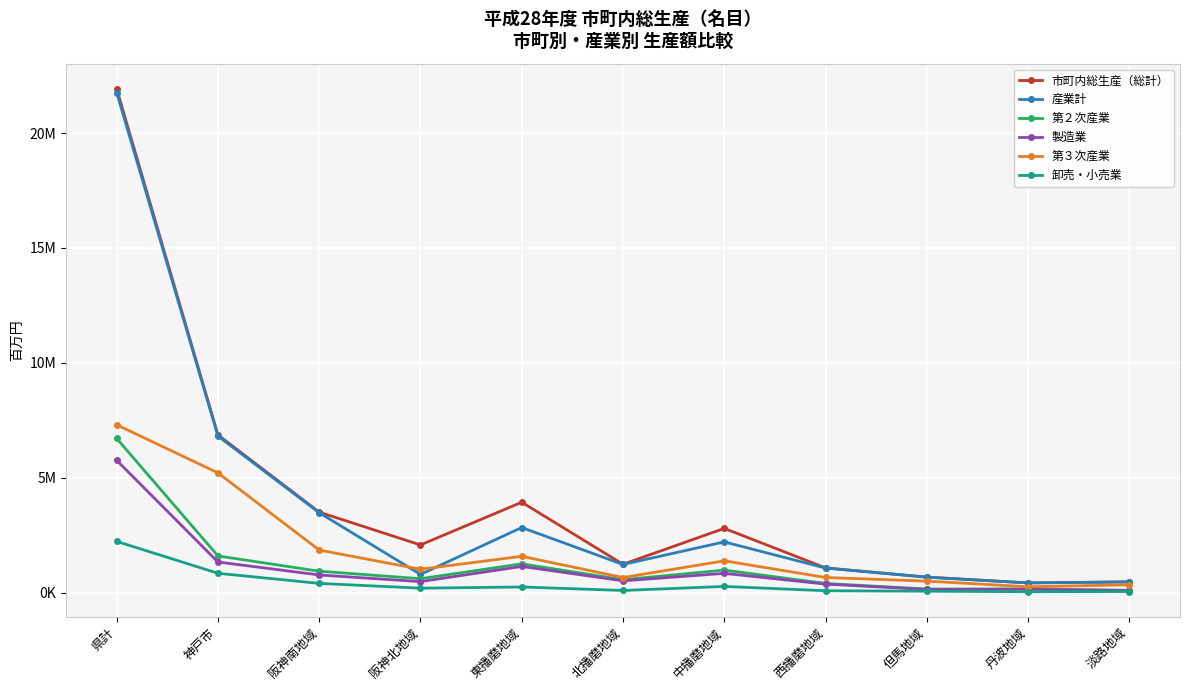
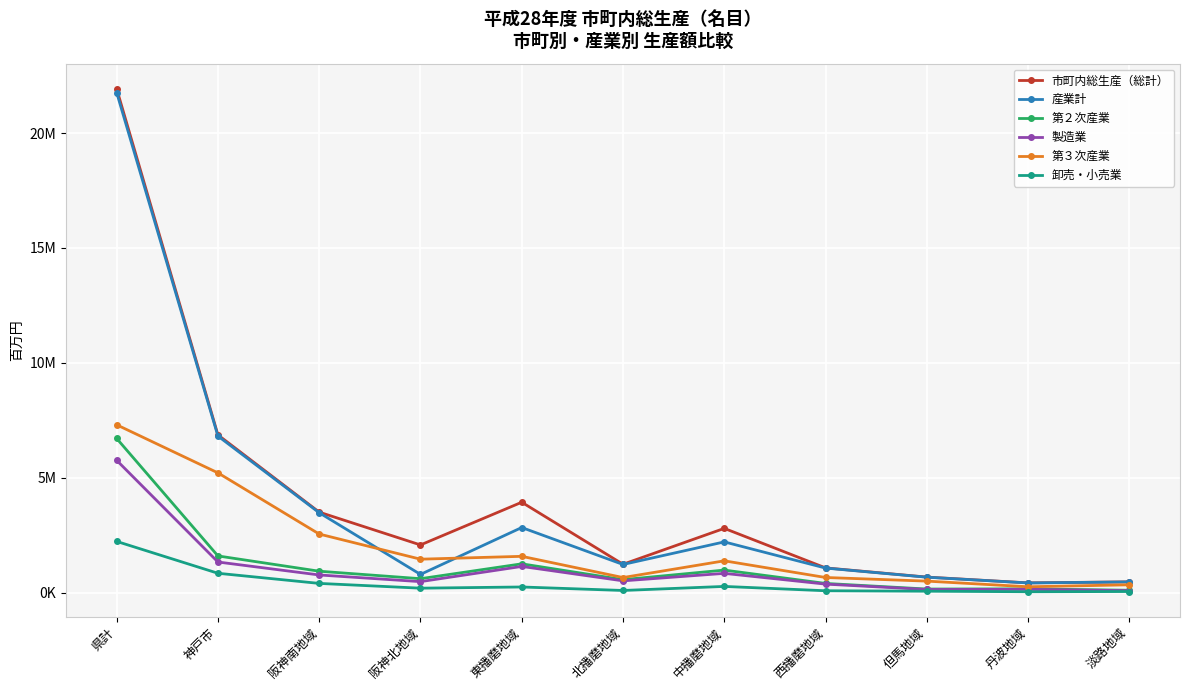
第３次産業, 阪神南地域: 1800000 -> 2500000
第３次産業, 阪神北地域: 1000000 -> 1500000
